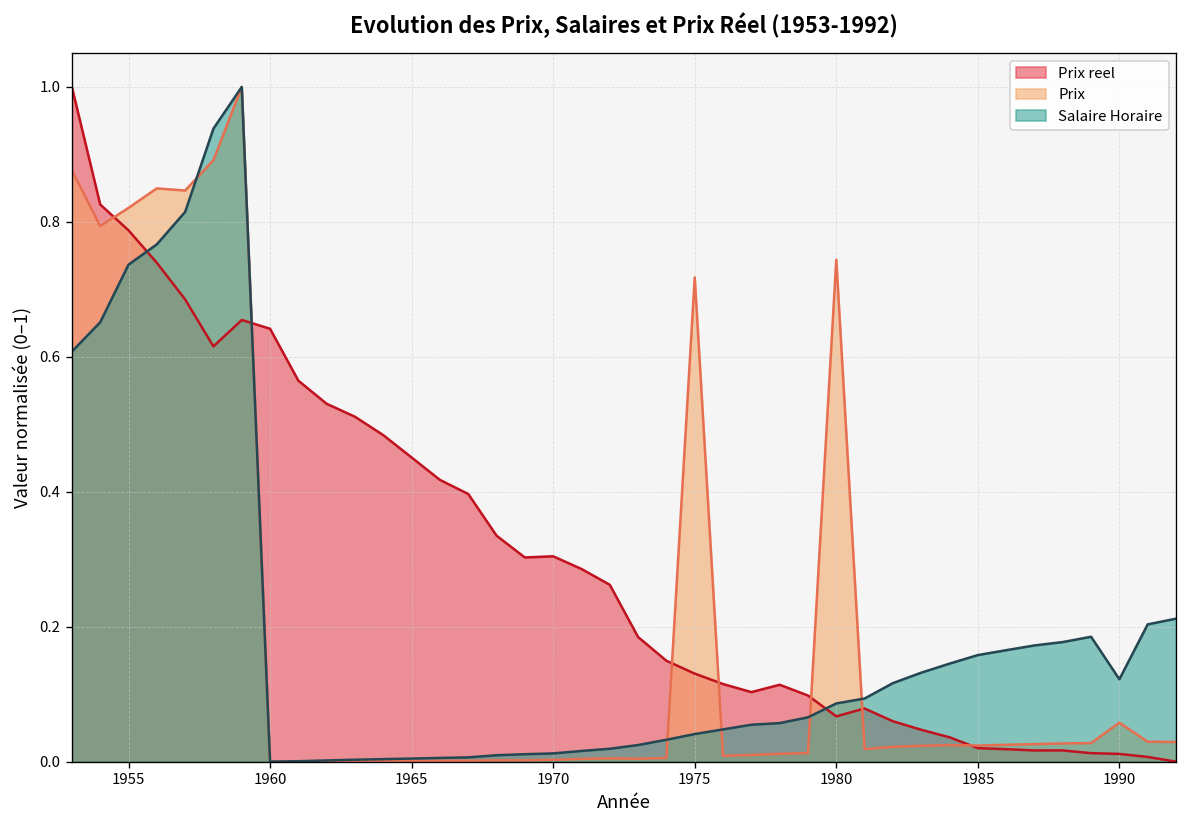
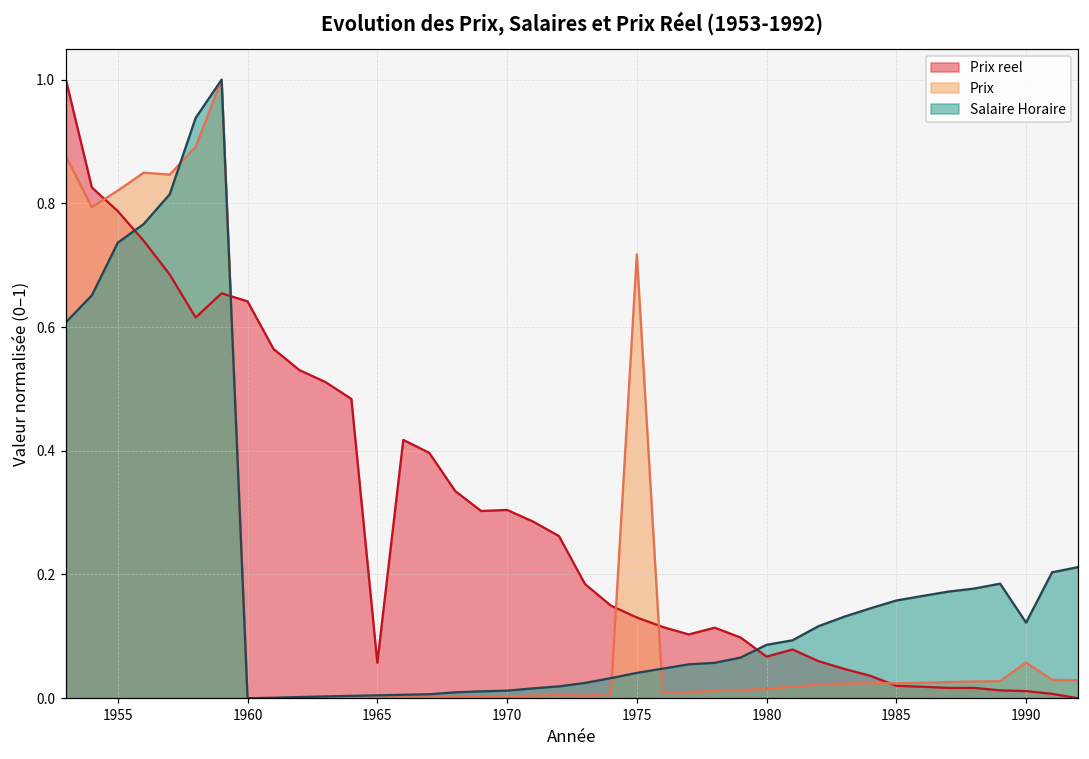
Prix reel, 1965: 0.45 -> 0.06
Prix, 1980: 0.74 -> 0.02
